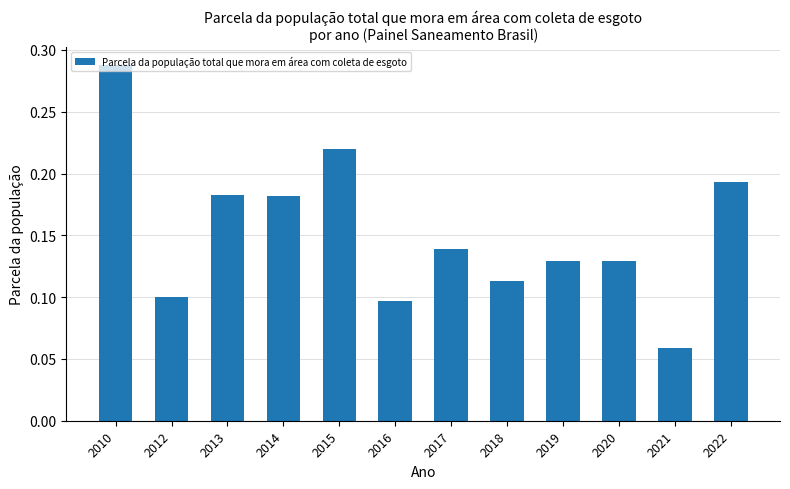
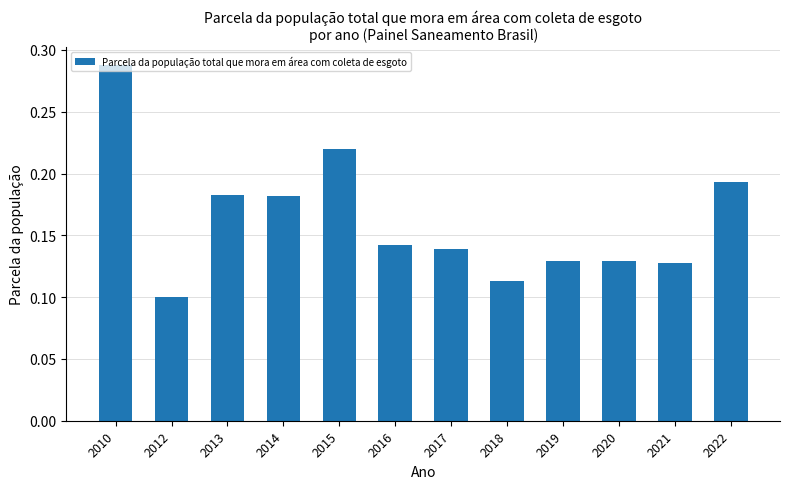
2016: 0.097 -> 0.142
2021: 0.059 -> 0.128
